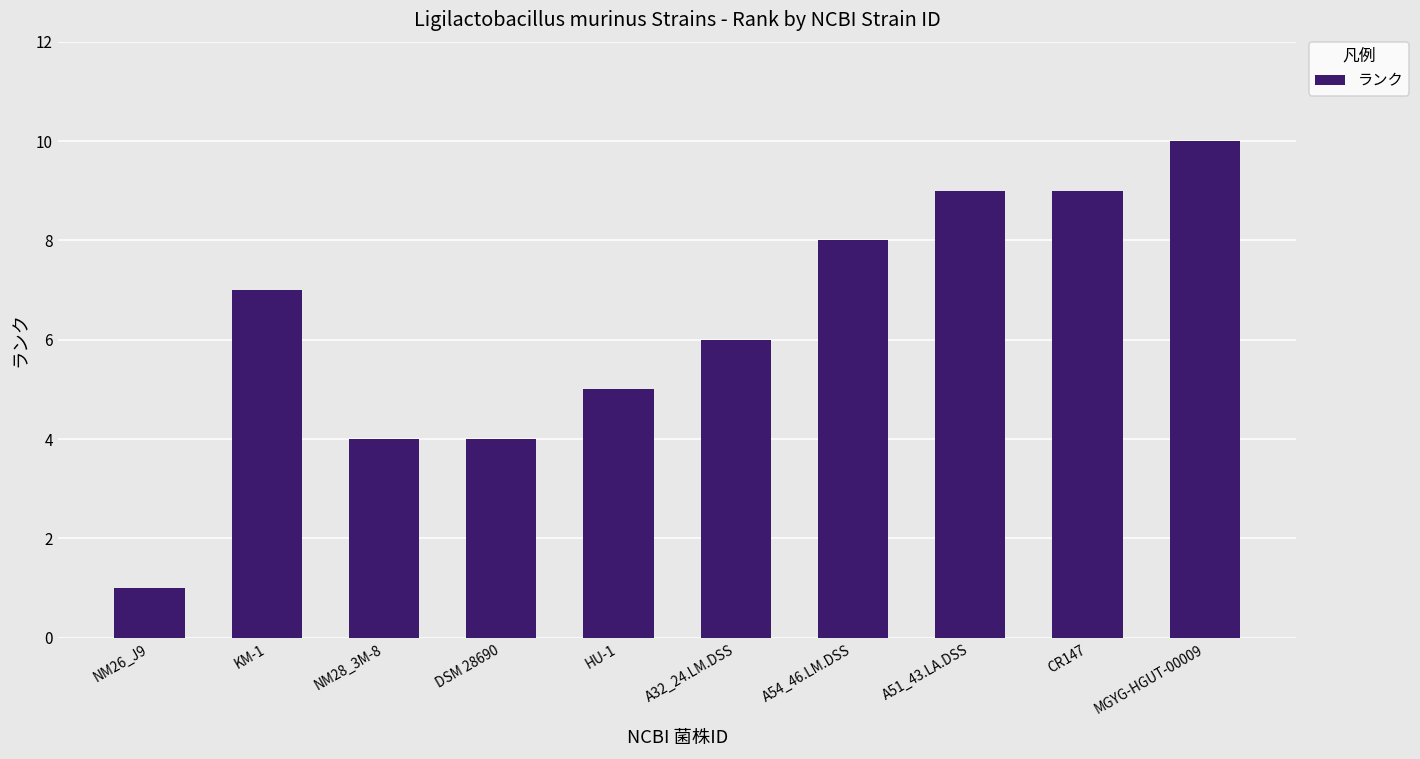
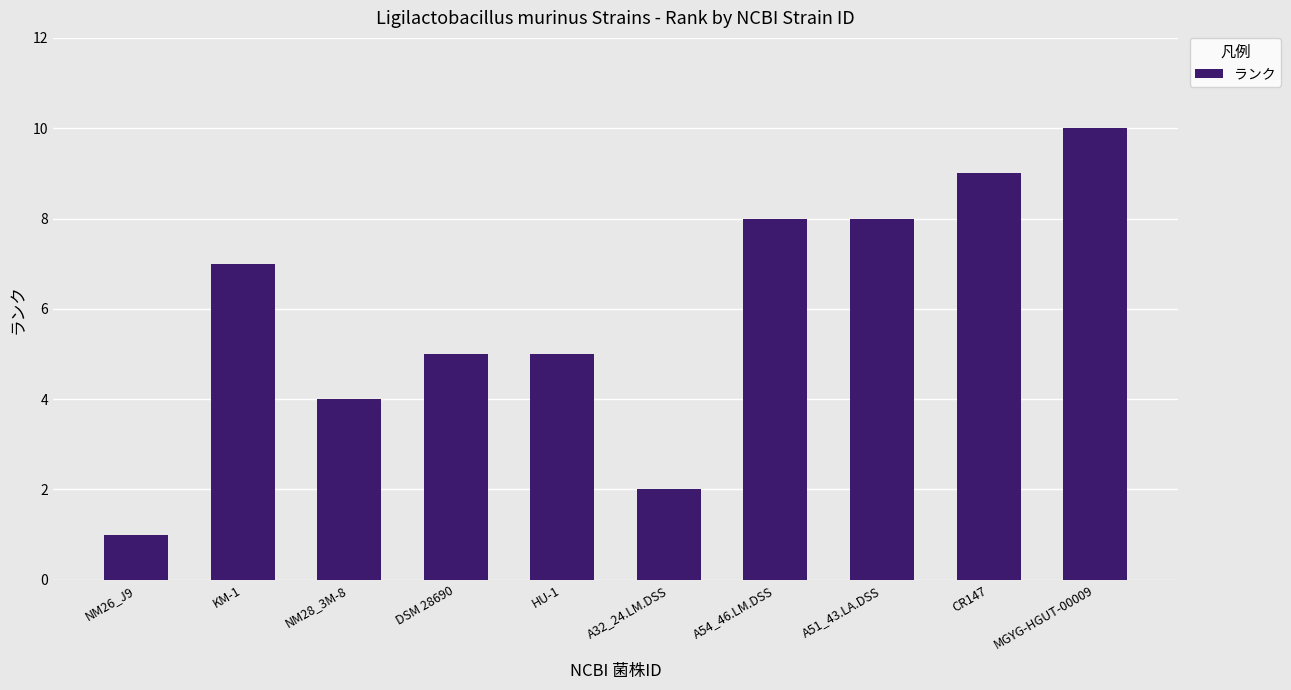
DSM 28690: 4 -> 5
A32_24.LM.DSS: 6 -> 2
A51_43.LA.DSS: 9 -> 8
